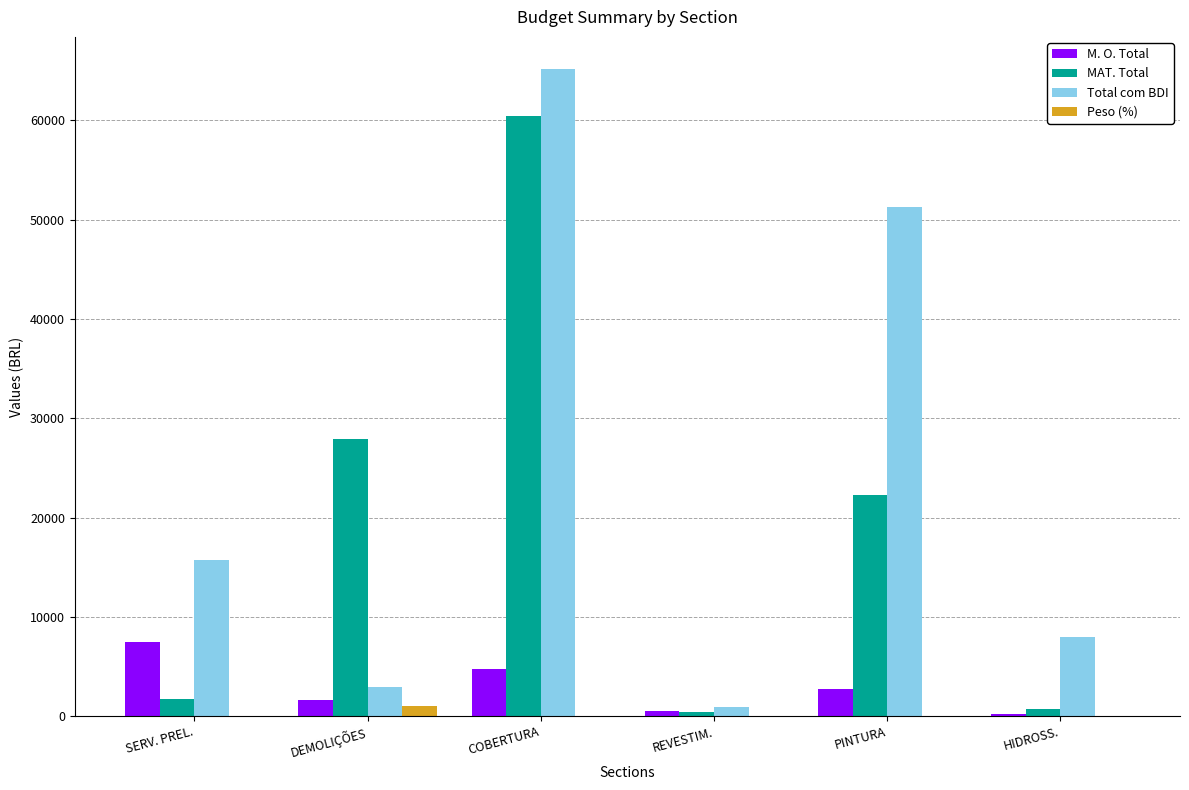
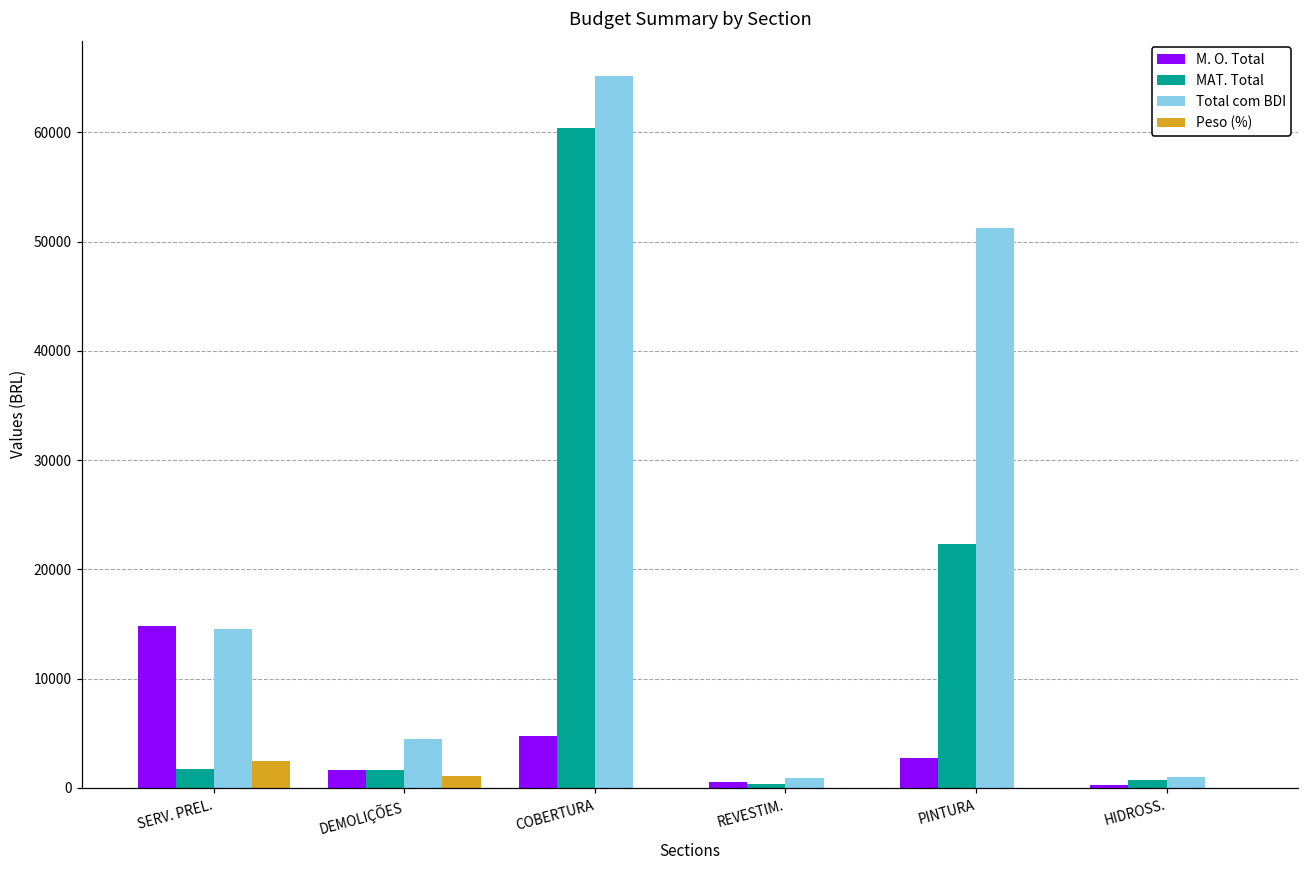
M. O. Total, SERV. PREL.: 7000 -> 15000
Total com BDI, SERV. PREL.: 16000 -> 15000
Peso (%), SERV. PREL.: 0 -> 2000
MAT. Total, DEMOLIÇÕES: 28000 -> 2000
Total com BDI, DEMOLIÇÕES: 3000 -> 5000
Total com BDI, HIDROSS.: 8000 -> 1000
